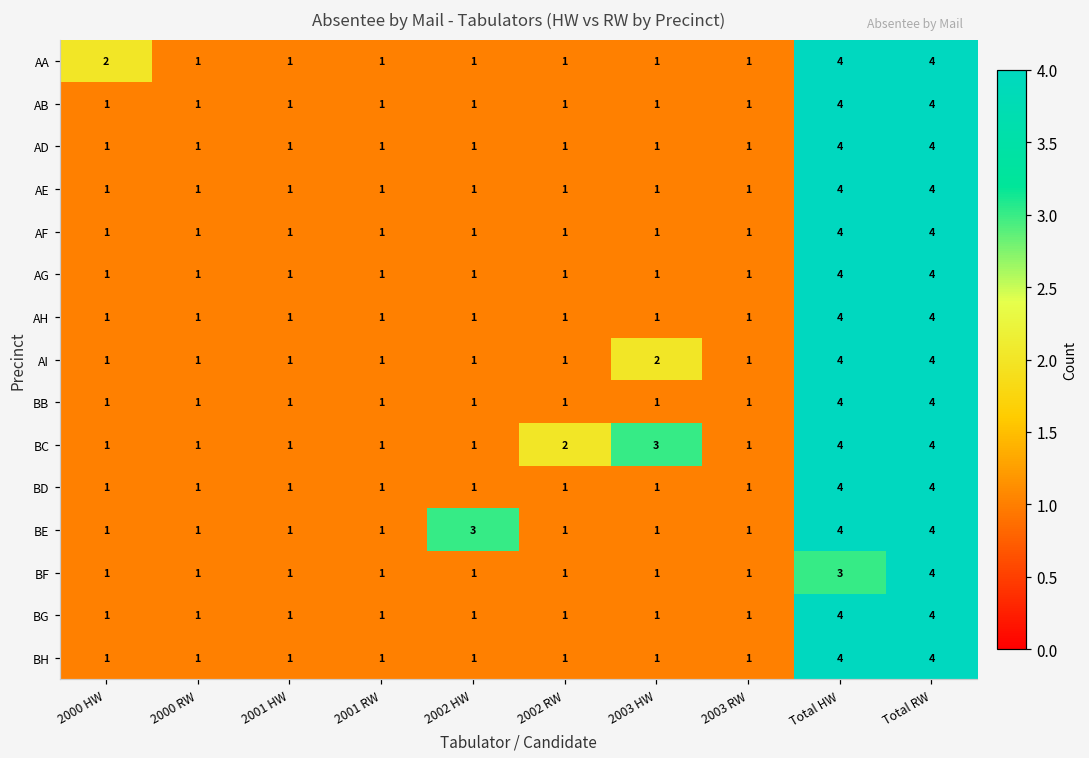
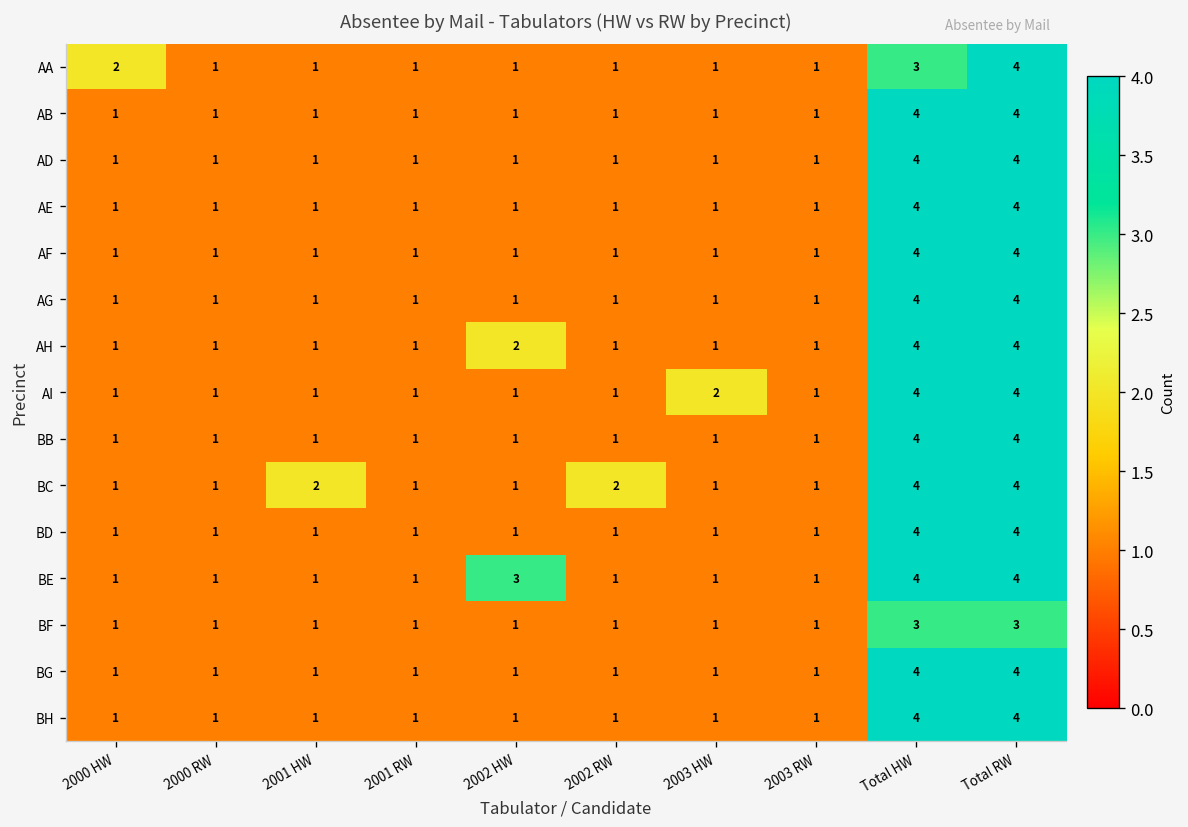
AA, Total HW: 4 -> 3
AH, 2002 HW: 1 -> 2
BC, 2001 HW: 1 -> 2
BC, 2003 HW: 3 -> 1
BF, Total RW: 4 -> 3
